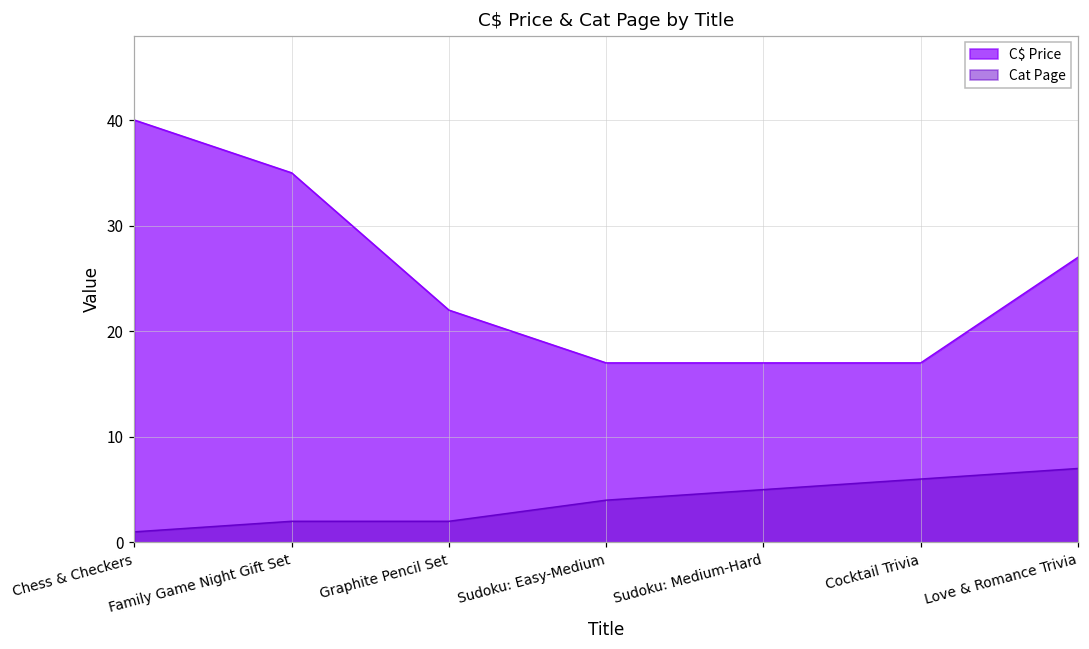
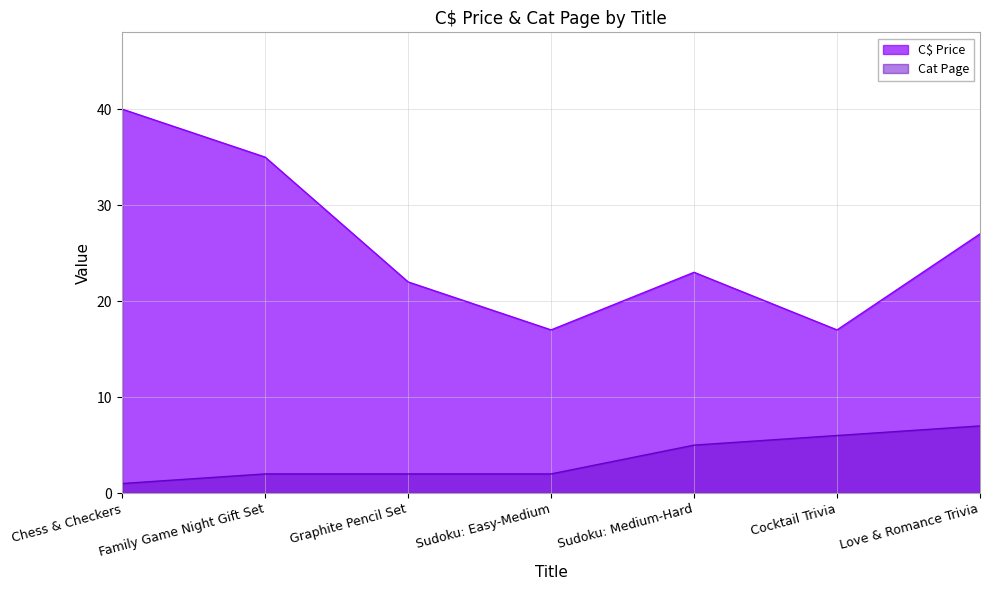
Cat Page, Sudoku: Easy-Medium: 4 -> 2
C$ Price, Sudoku: Medium-Hard: 17 -> 23
